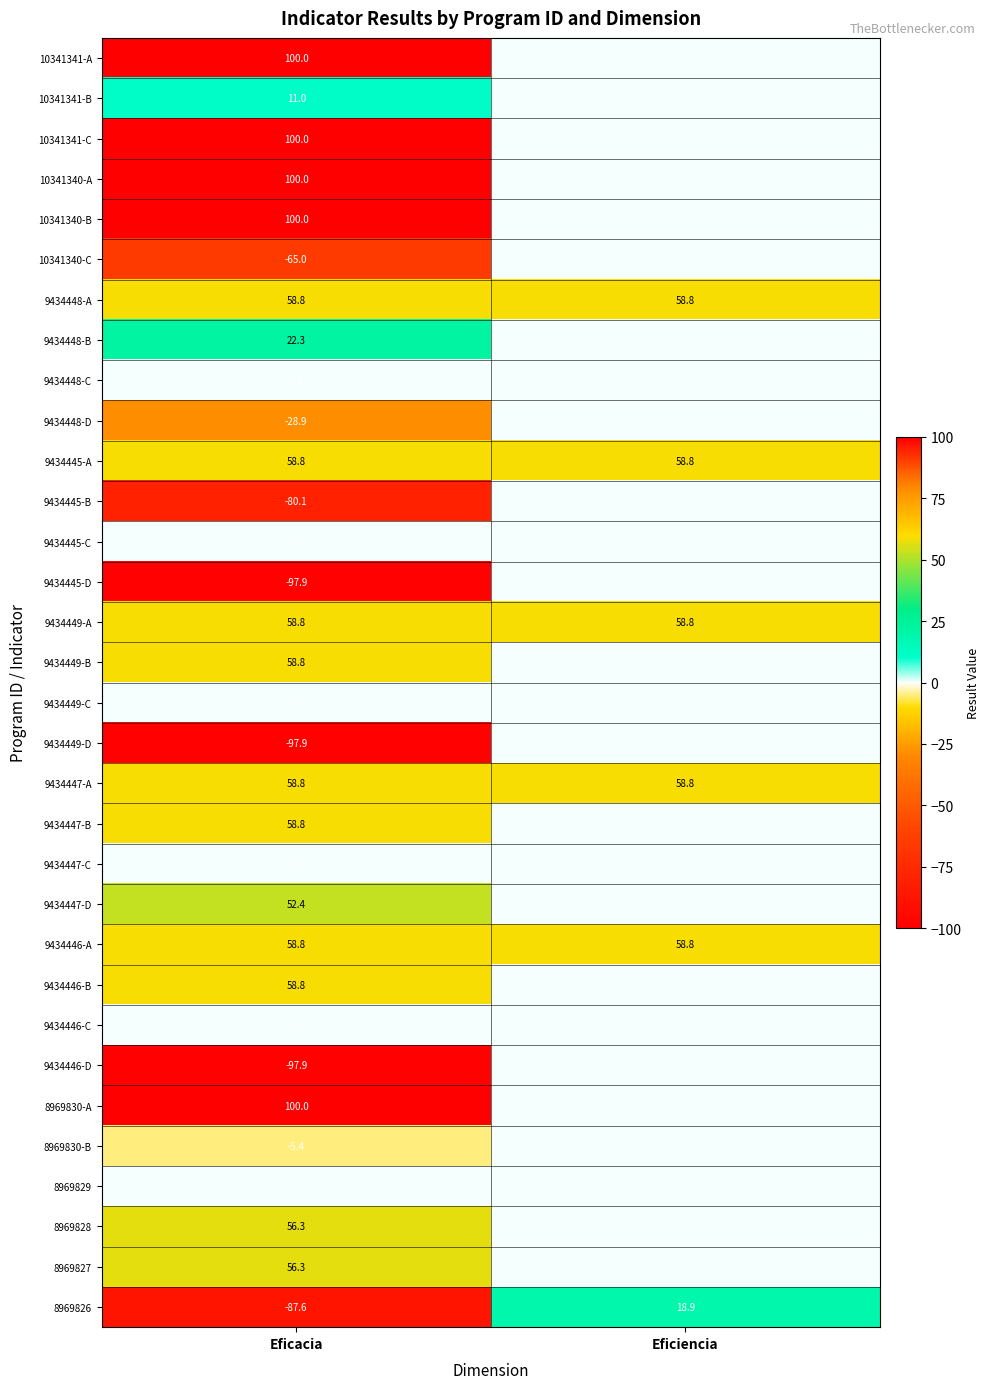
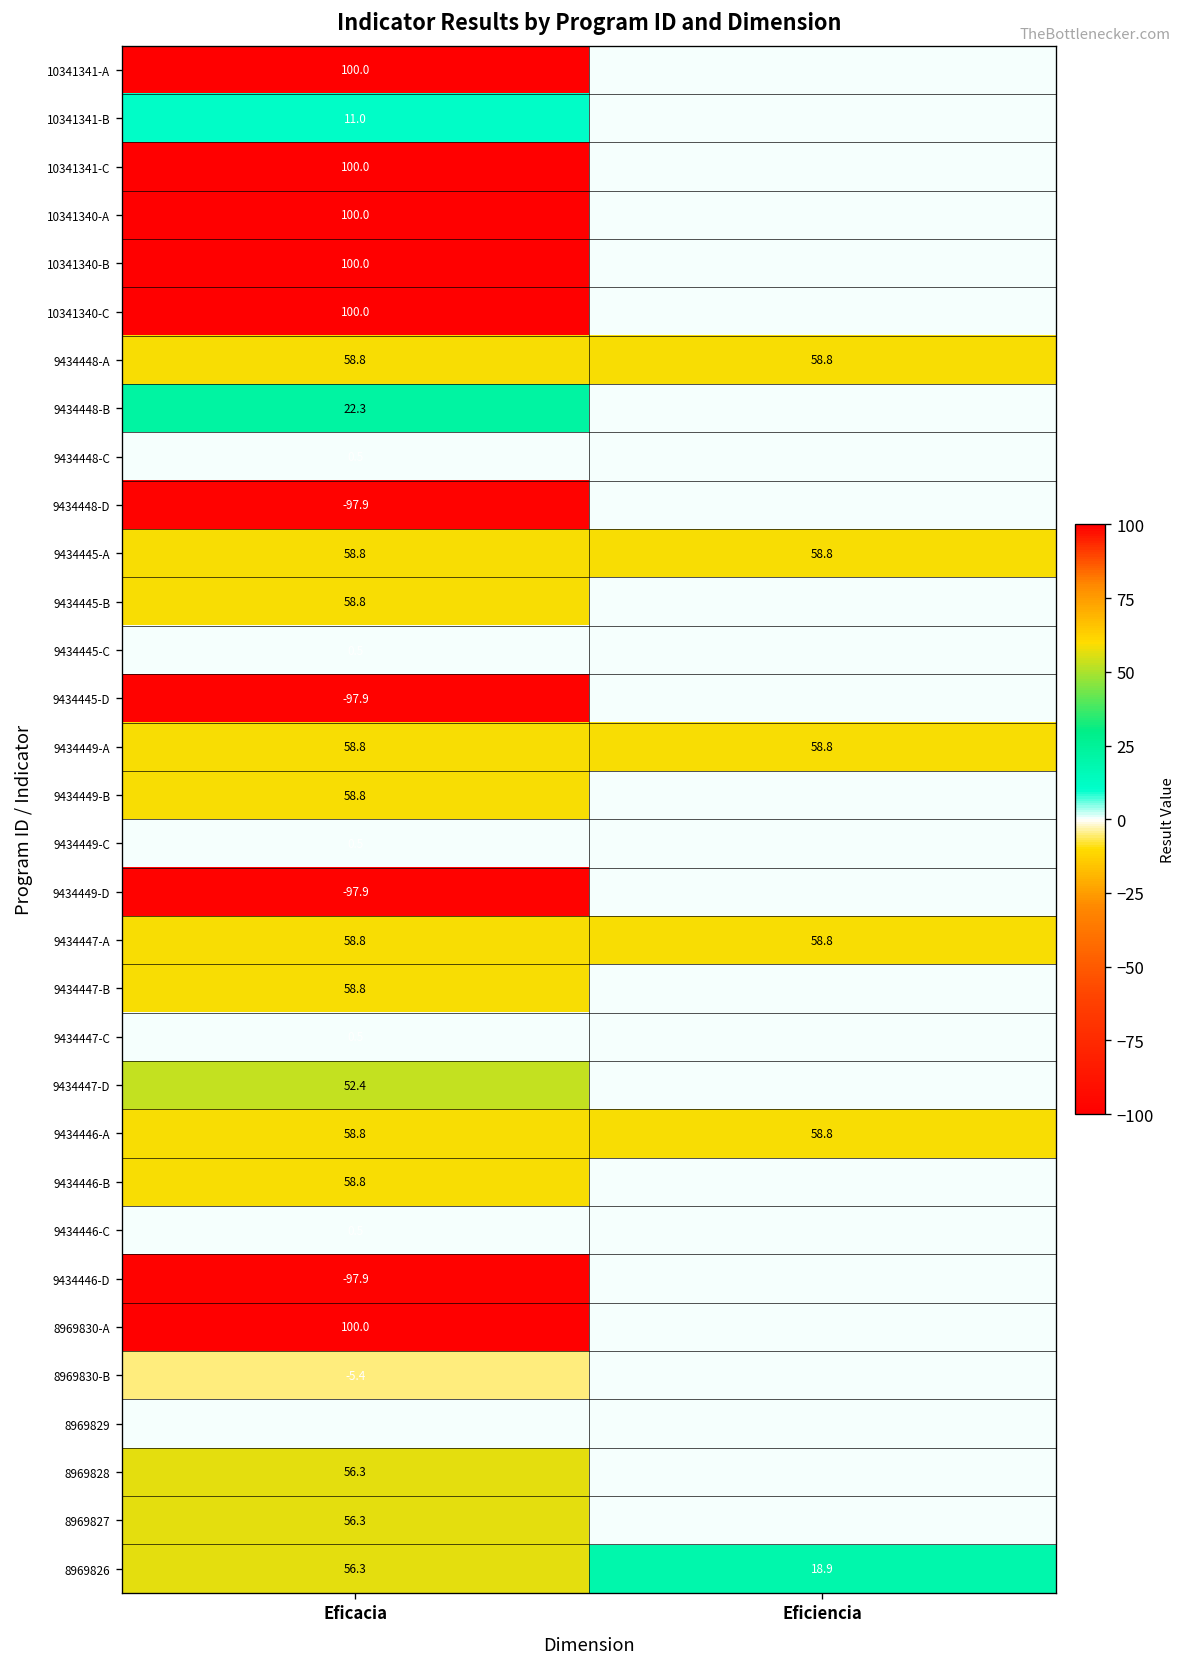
10341340-C, Eficacia: -65.0 -> 100.0
9434448-D, Eficacia: -28.9 -> -97.9
9434445-B, Eficacia: -80.1 -> 58.8
8969826, Eficacia: -87.6 -> 56.3
